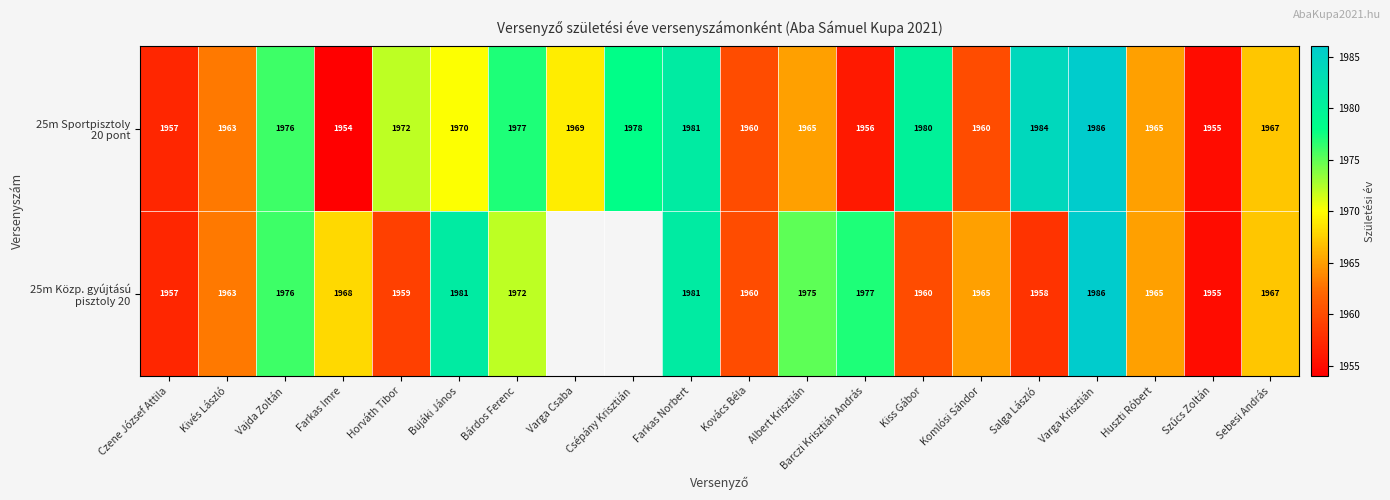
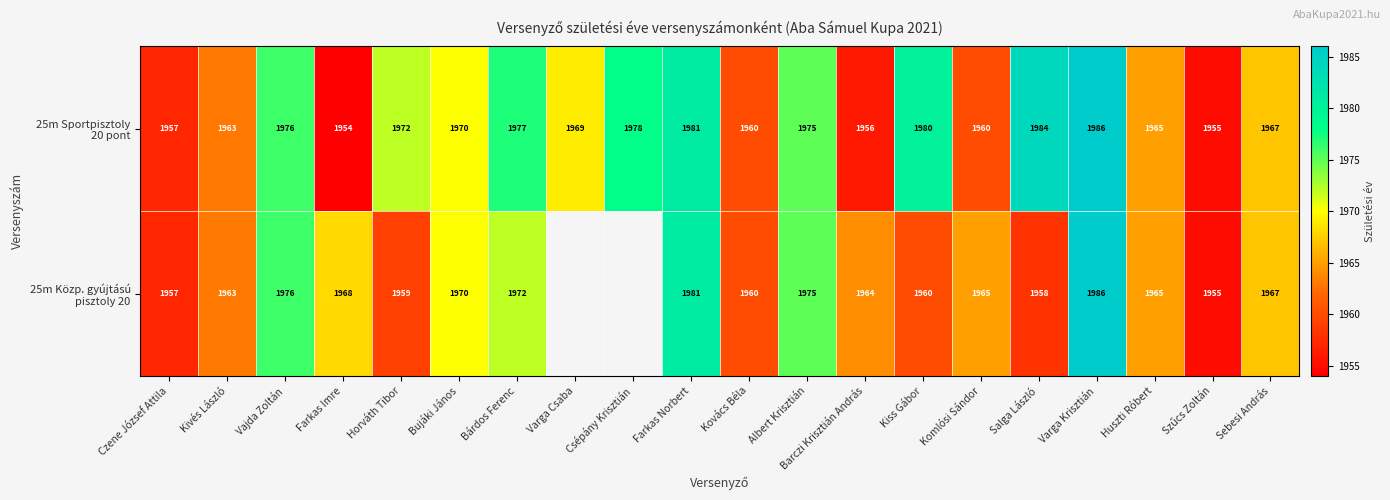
25m Sportpisztoly 20 pont, Albert Krisztián: 1965 -> 1975
25m Közp. gyújtású pisztoly 20, Bujáki János: 1981 -> 1970
25m Közp. gyújtású pisztoly 20, Barczi Krisztián András: 1977 -> 1964
